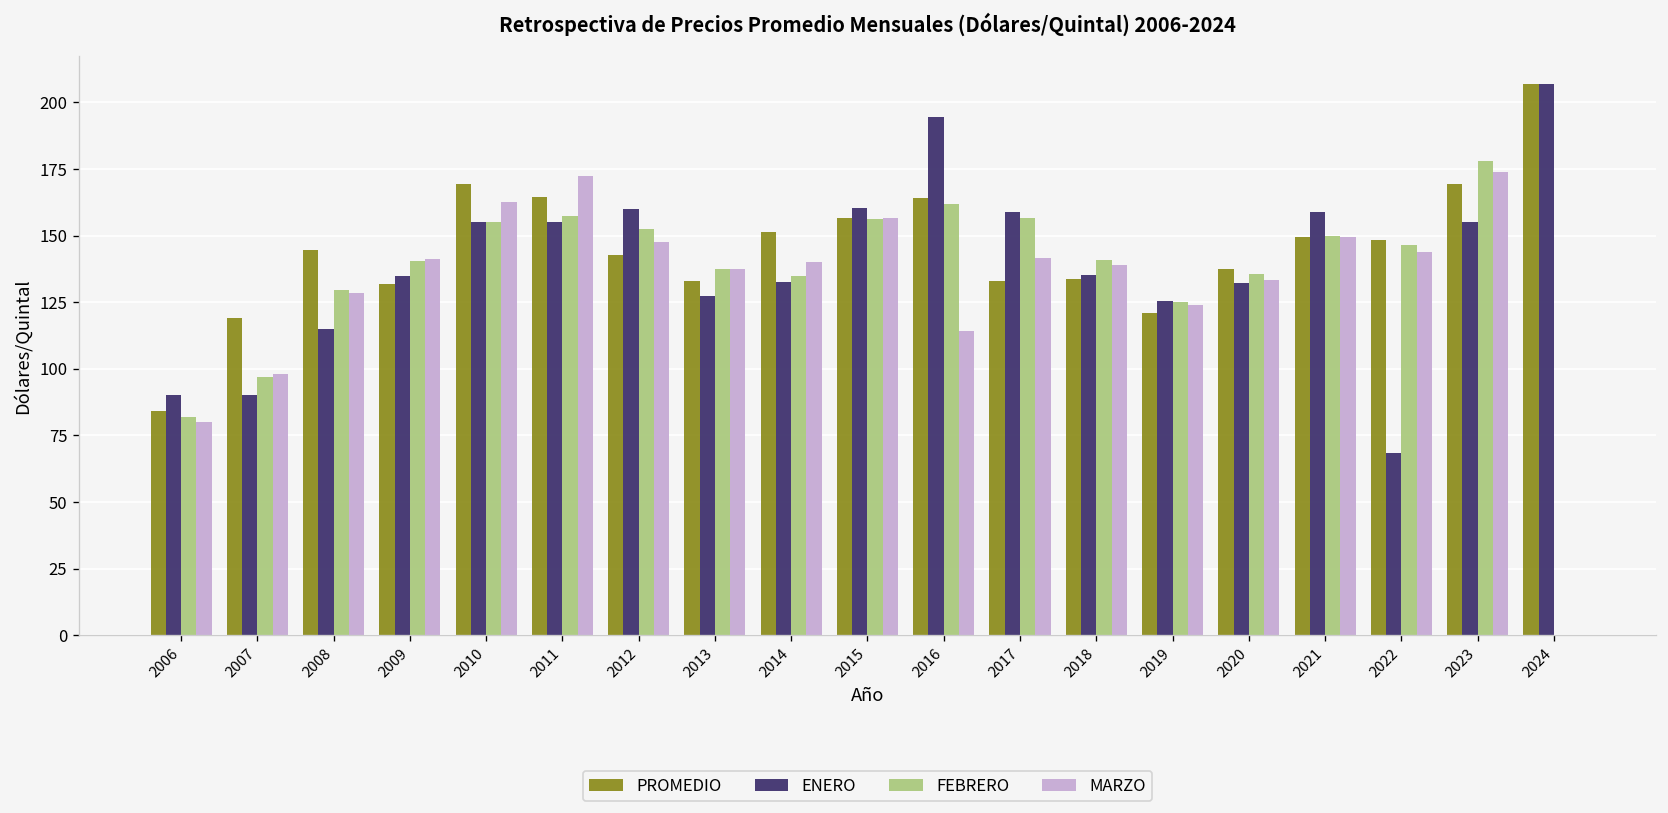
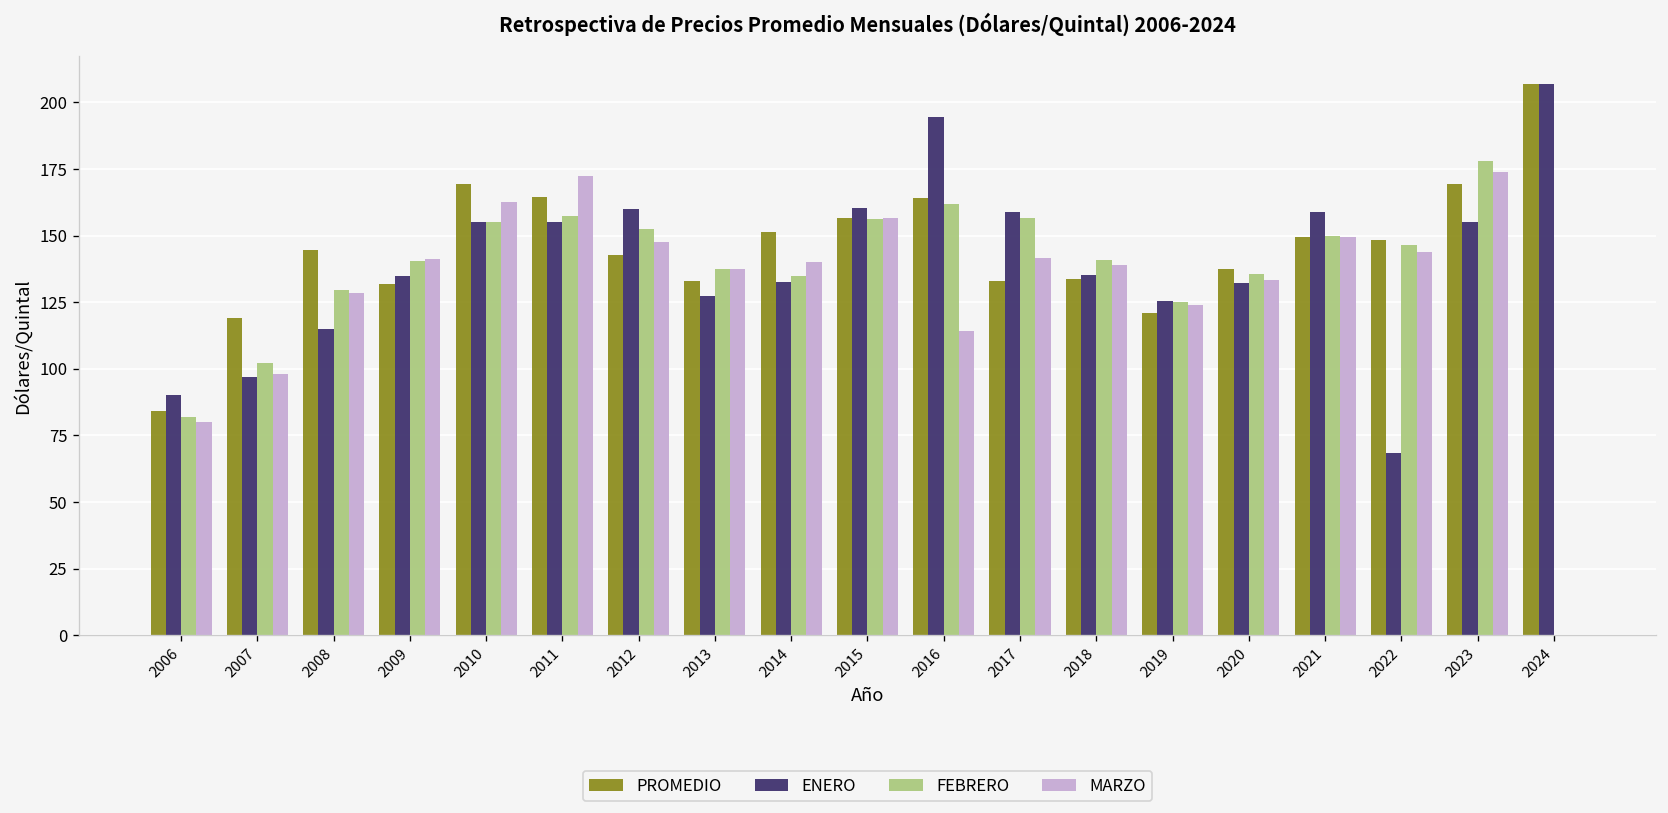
ENERO, 2007: 90 -> 97
FEBRERO, 2007: 97 -> 102
